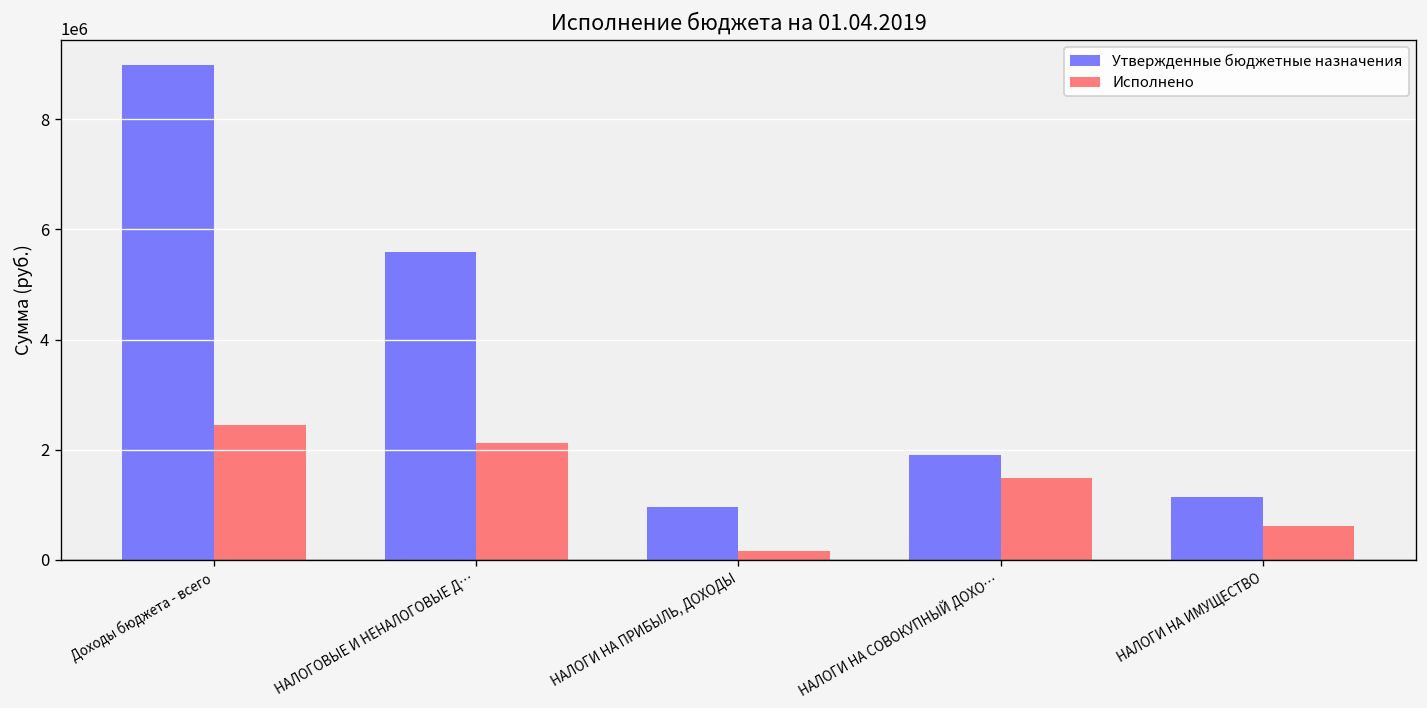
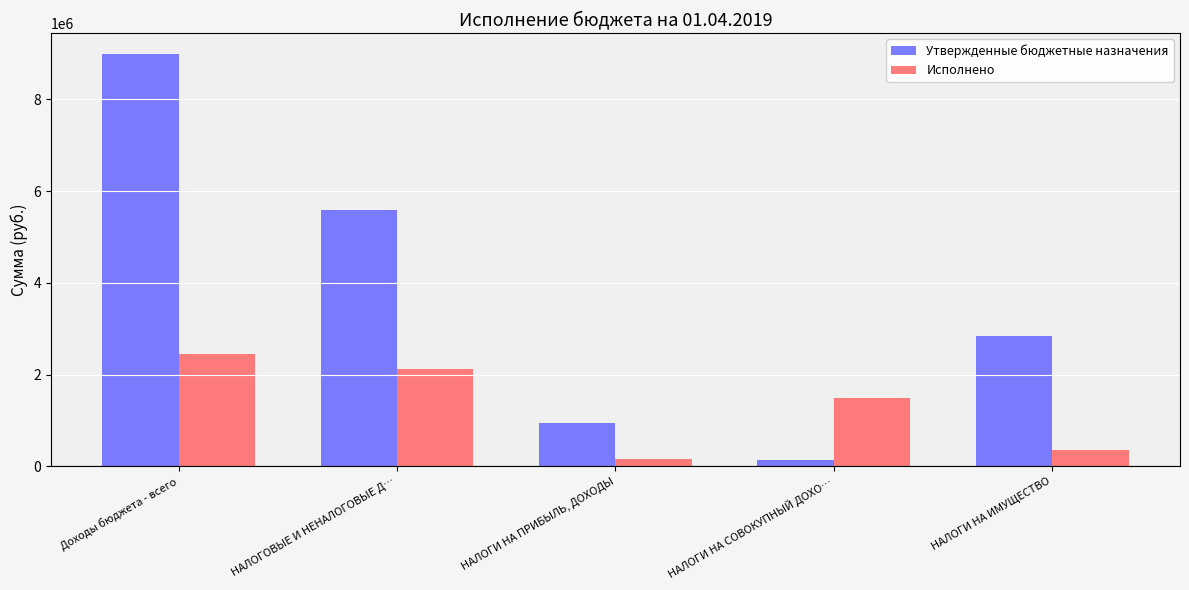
Утвержденные бюджетные назначения, НАЛОГИ НА СОВОКУПНЫЙ ДОХО…: 1900000 -> 100000
Утвержденные бюджетные назначения, НАЛОГИ НА ИМУЩЕСТВО: 1100000 -> 2900000
Исполнено, НАЛОГИ НА ИМУЩЕСТВО: 600000 -> 300000
